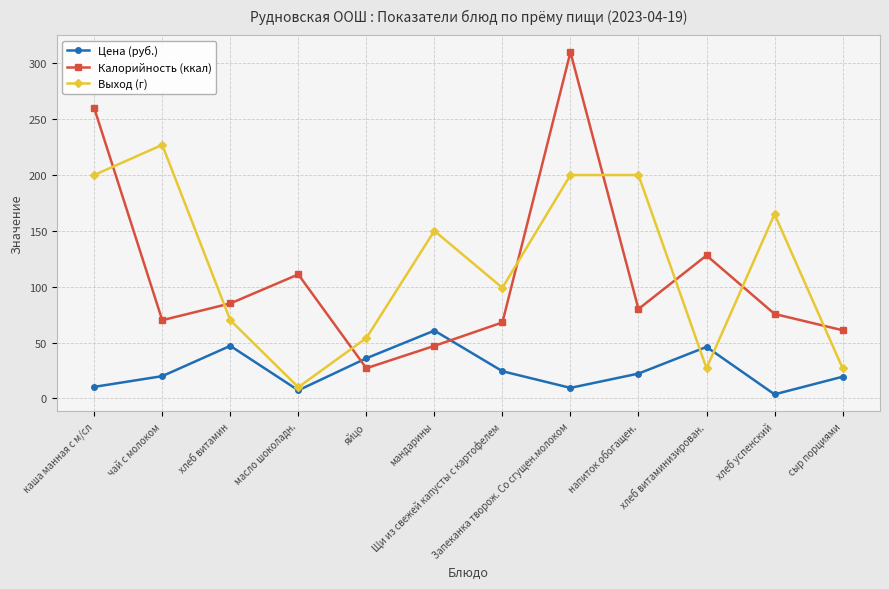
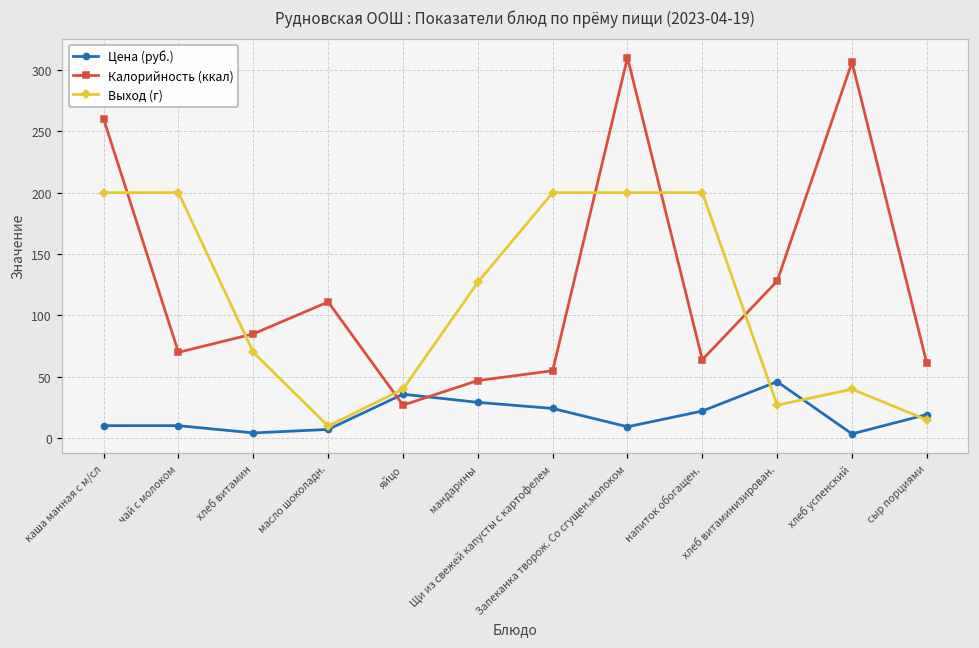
Цена (руб.), чай с молоком: 20 -> 10
Выход (г), чай с молоком: 227 -> 200
Цена (руб.), хлеб витамин: 47 -> 4
Выход (г), яйцо: 54 -> 40
Цена (руб.), мандарины: 61 -> 29
Выход (г), мандарины: 150 -> 127
Калорийность (ккал), Щи из свежей капусты с картофелем: 68 -> 55
Выход (г), Щи из свежей капусты с картофелем: 99 -> 200
Калорийность (ккал), напиток обогащен.: 80 -> 64
Калорийность (ккал), хлеб успенский: 76 -> 306
Выход (г), хлеб успенский: 165 -> 40
Выход (г), сыр порциями: 27 -> 15
